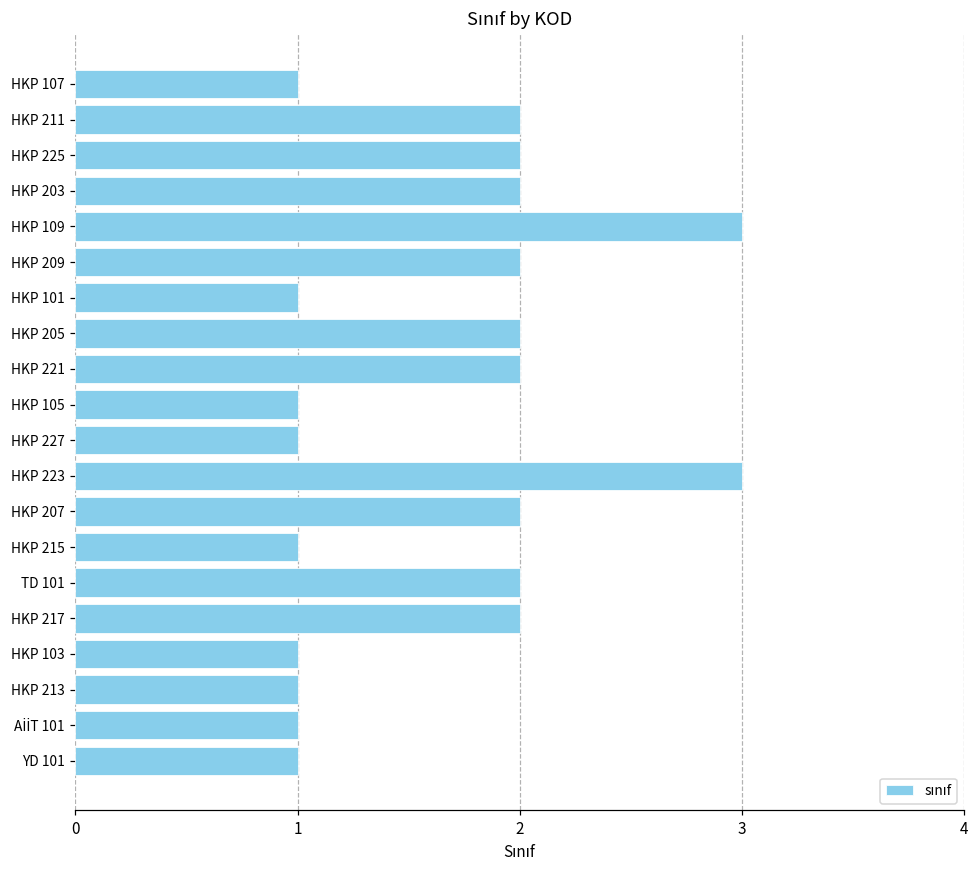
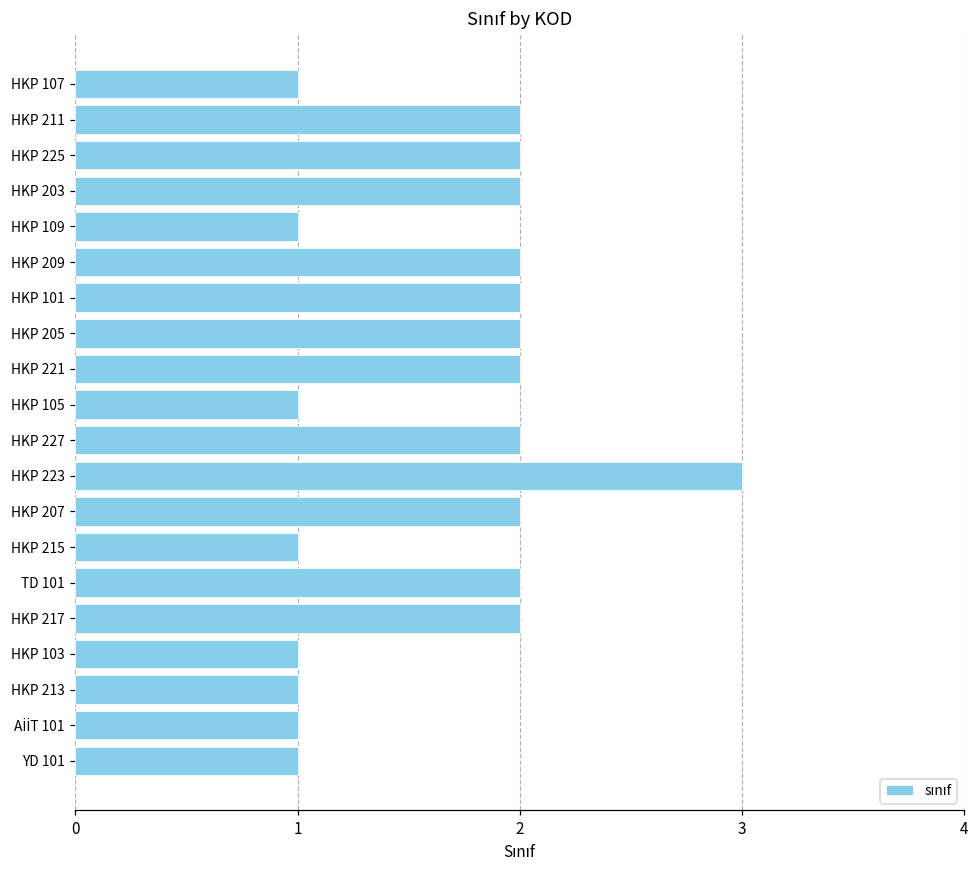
HKP 109: 3 -> 1
HKP 101: 1 -> 2
HKP 227: 1 -> 2
